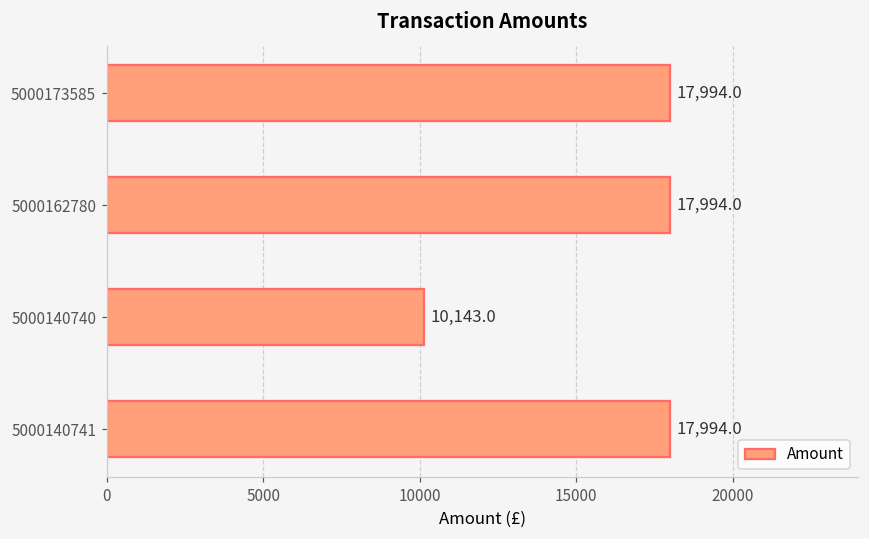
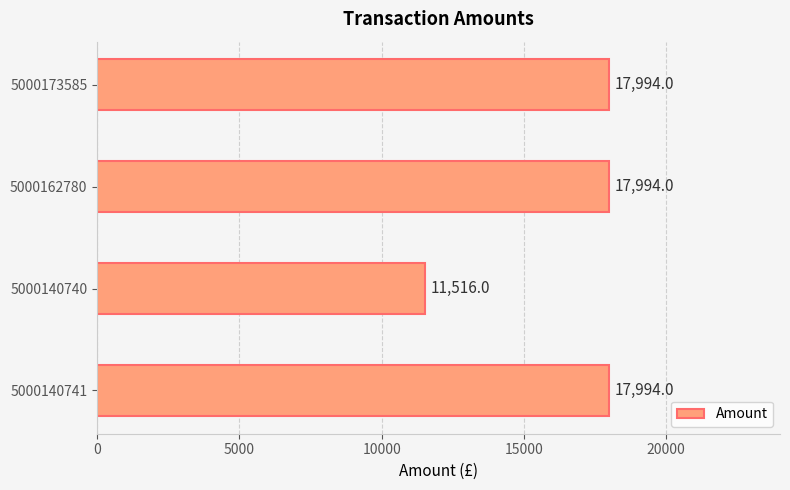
5000140740: 10,143.0 -> 11,516.0
